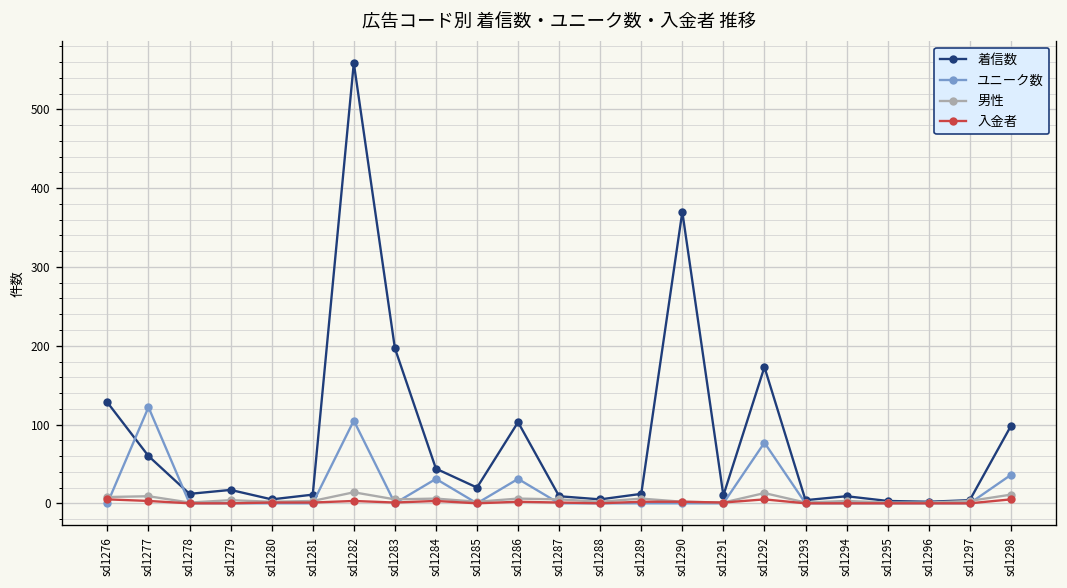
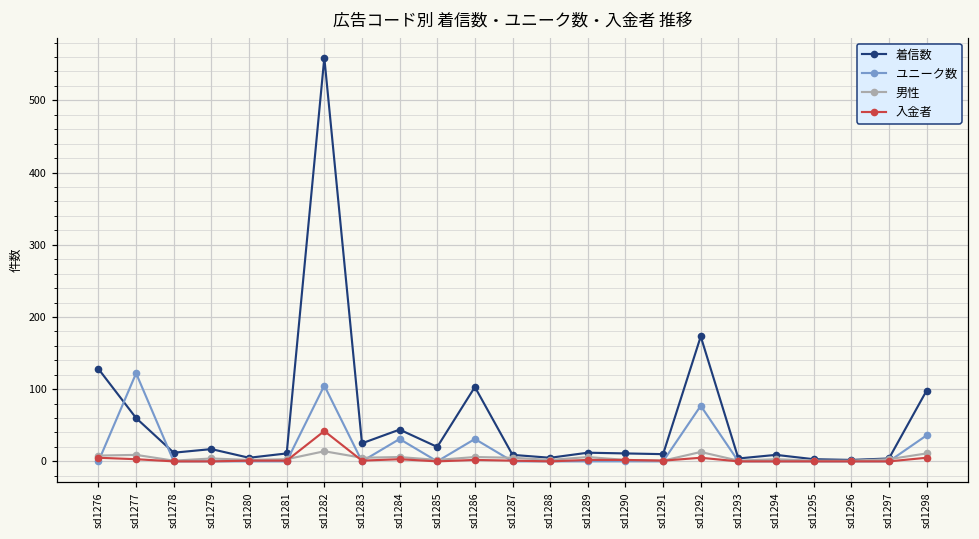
入金者, sd1282: 0 -> 40
着信数, sd1283: 200 -> 30
着信数, sd1290: 370 -> 10
